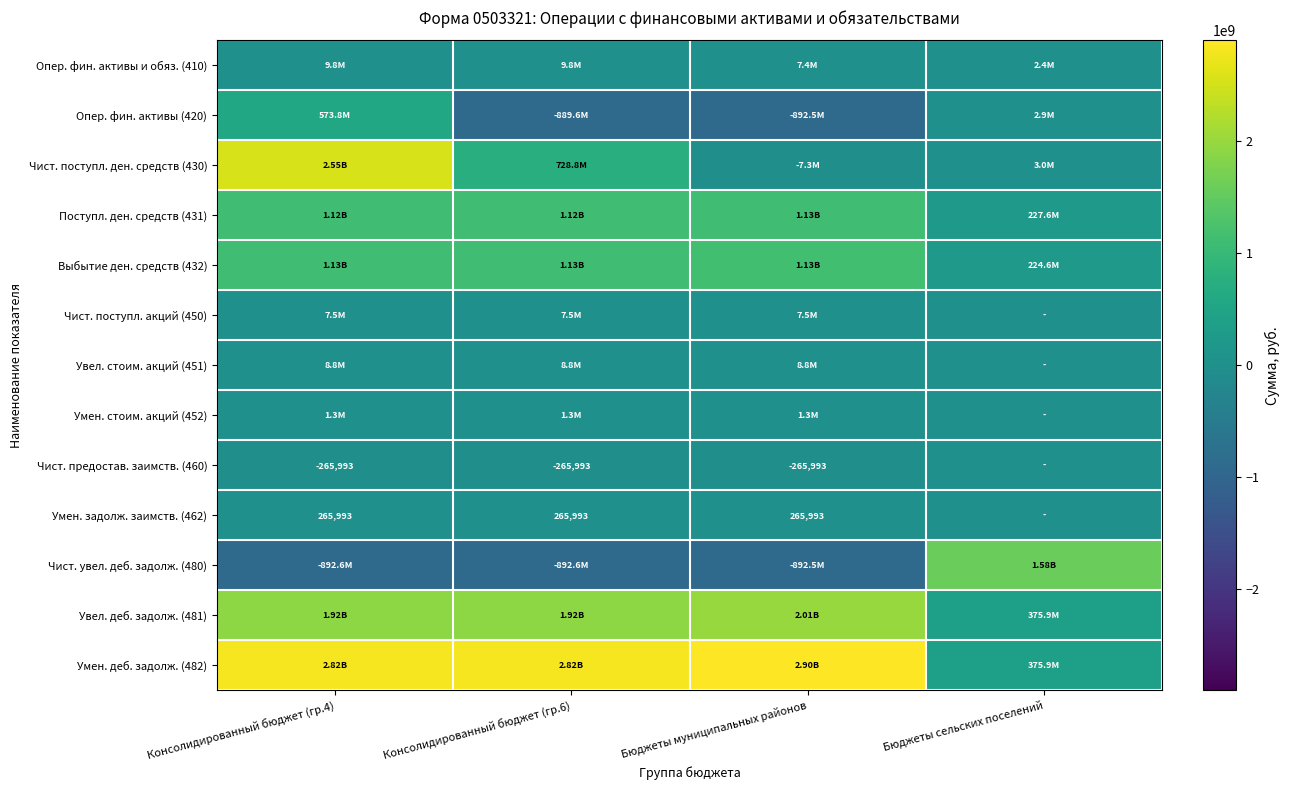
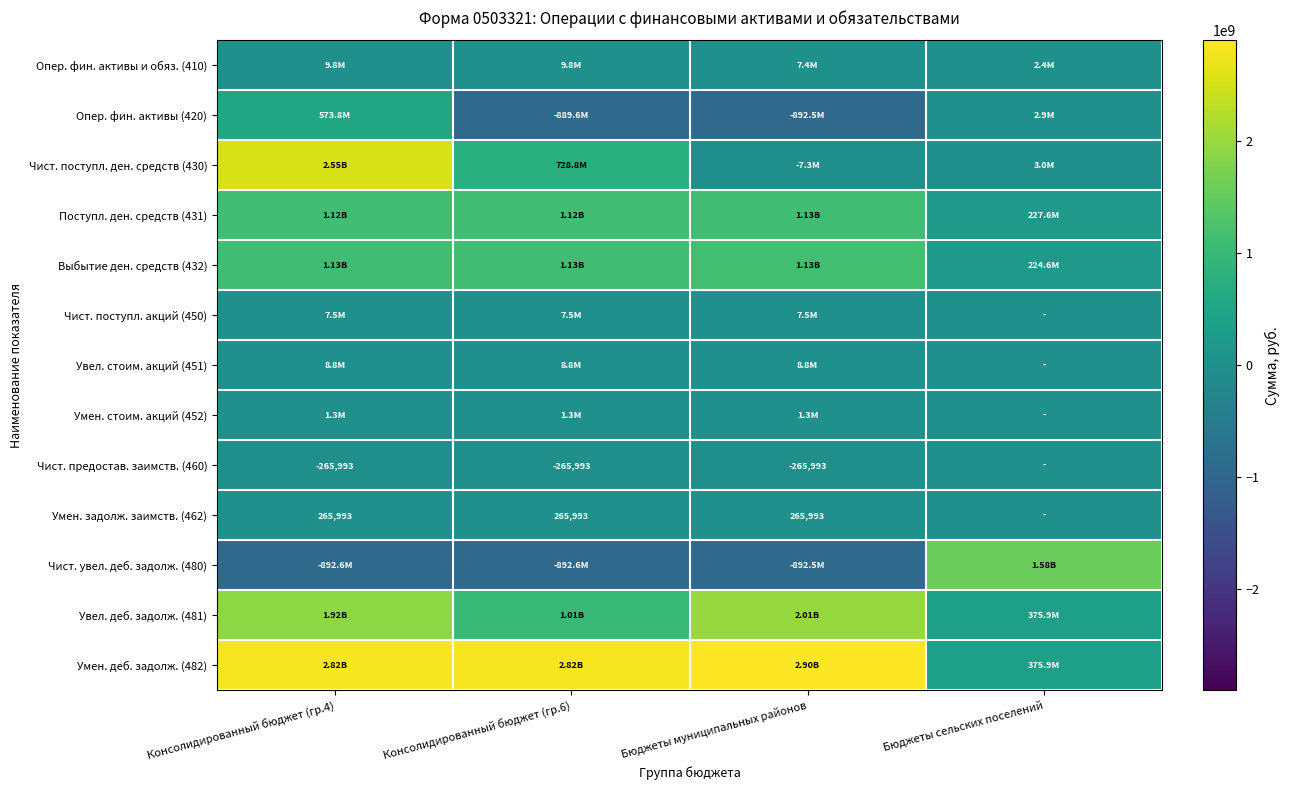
Увел. деб. задолж. (481), Консолидированный бюджет (гр.6): 1.92B -> 1.01B
